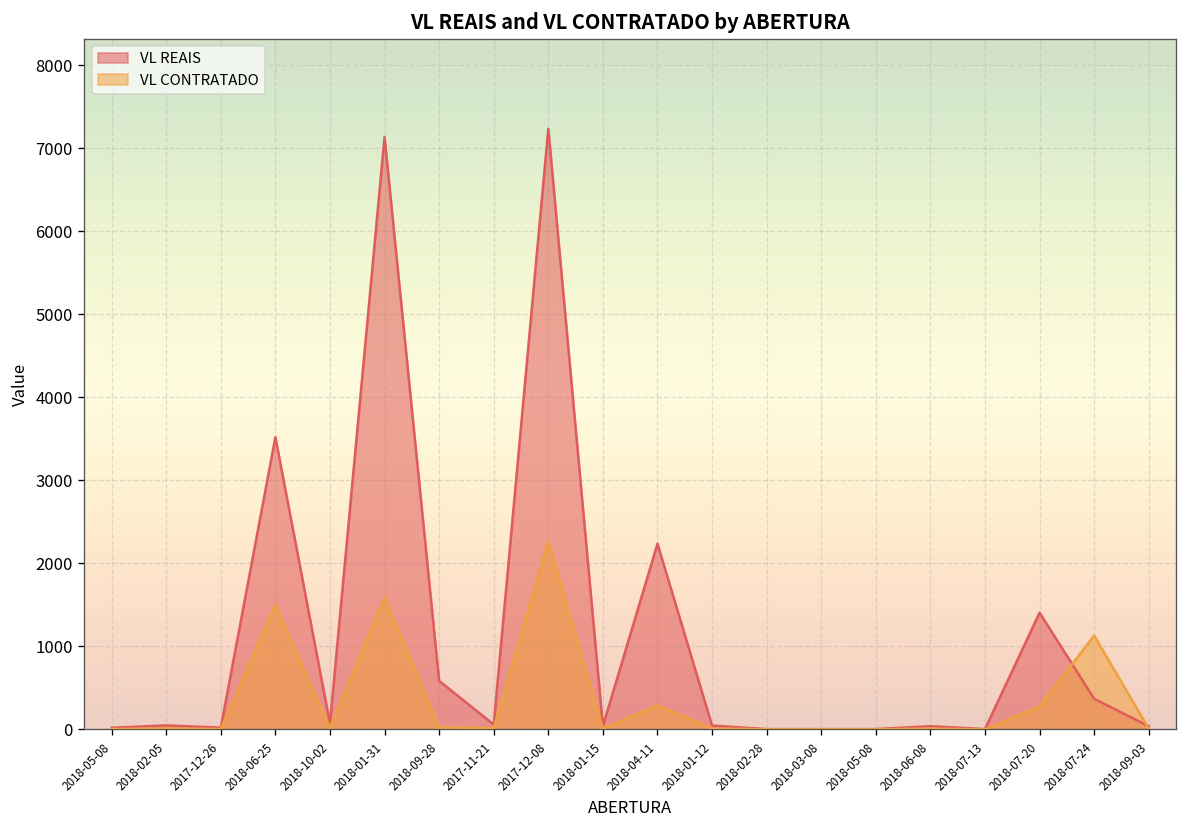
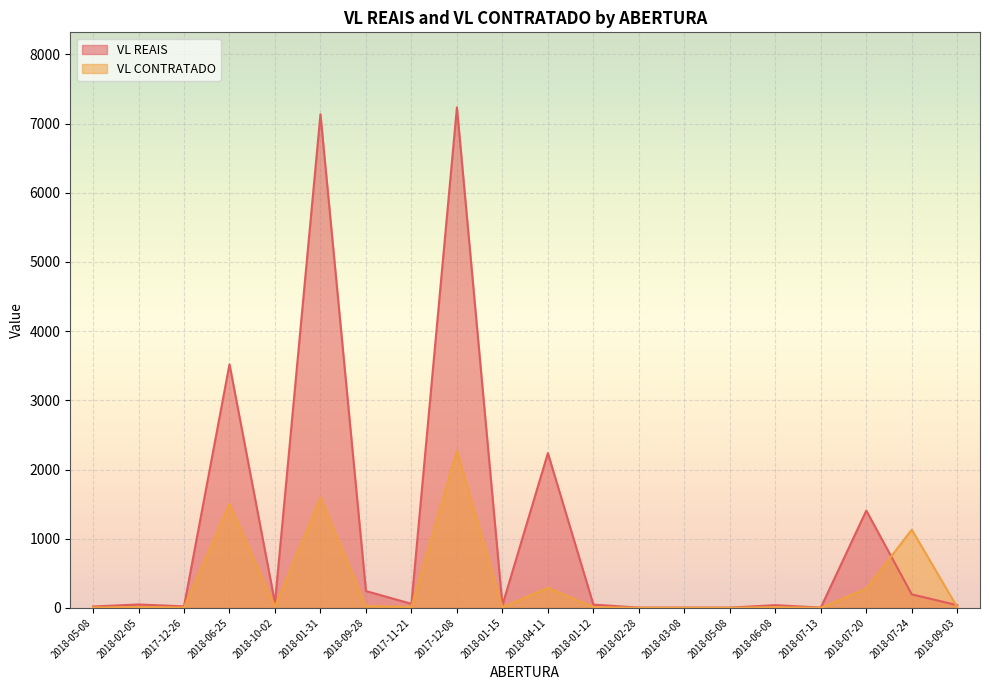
VL REAIS, 2018-09-28: 600 -> 200
VL REAIS, 2018-07-24: 400 -> 200
